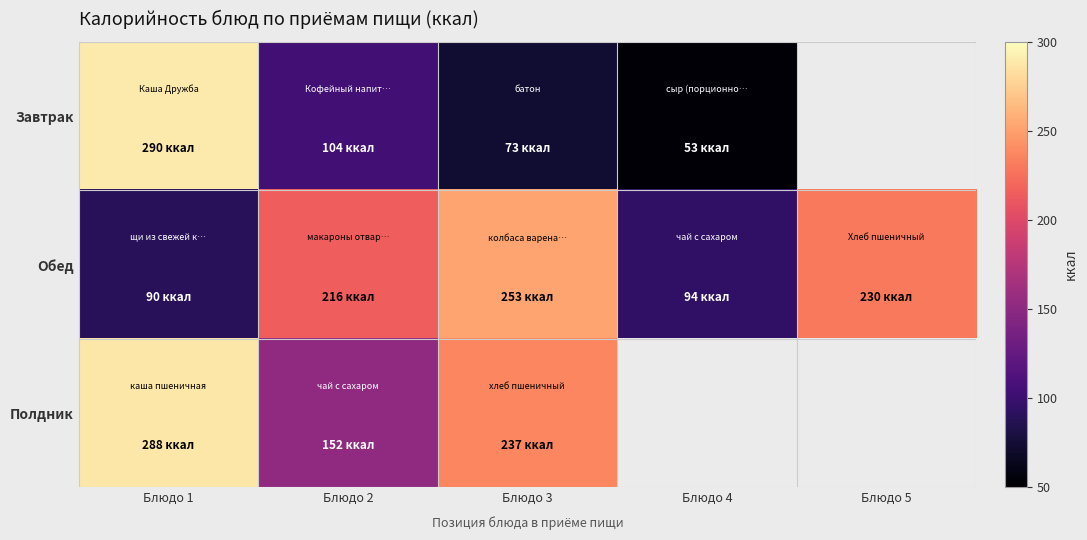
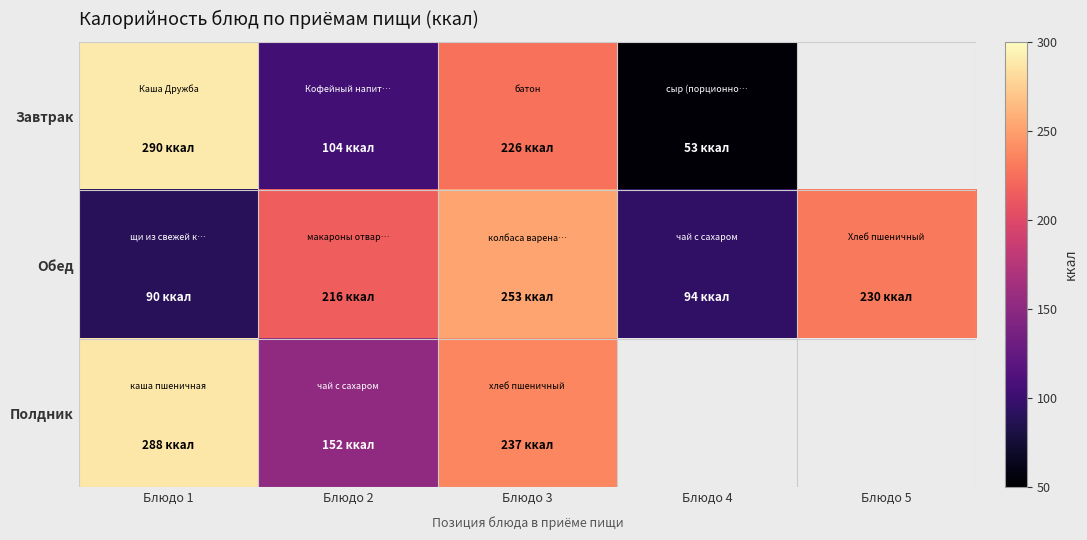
Завтрак, Блюдо 3: 73 -> 226
